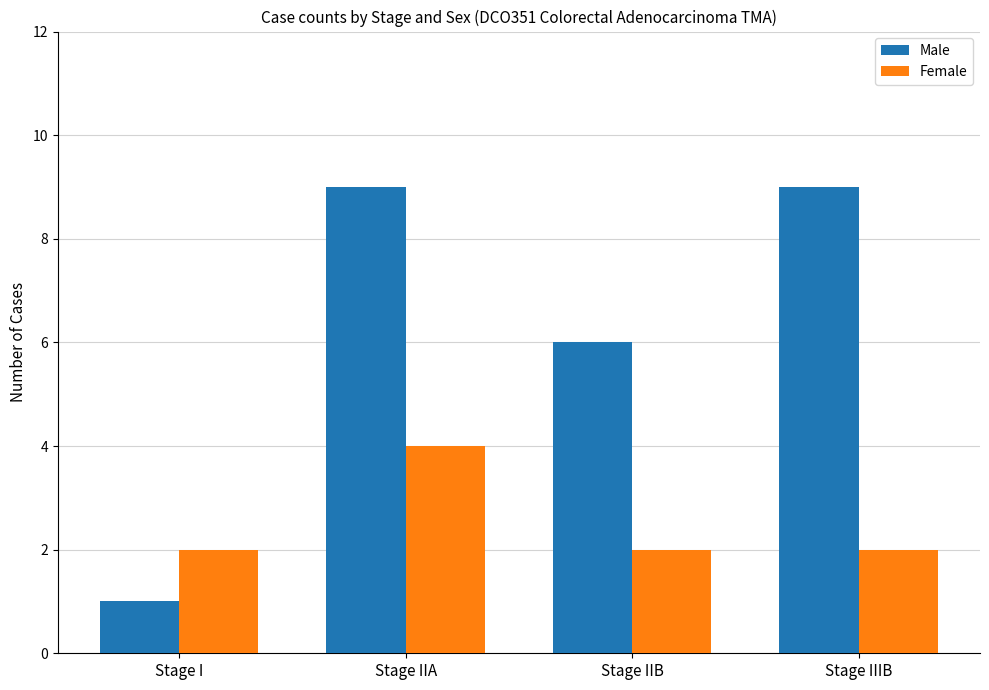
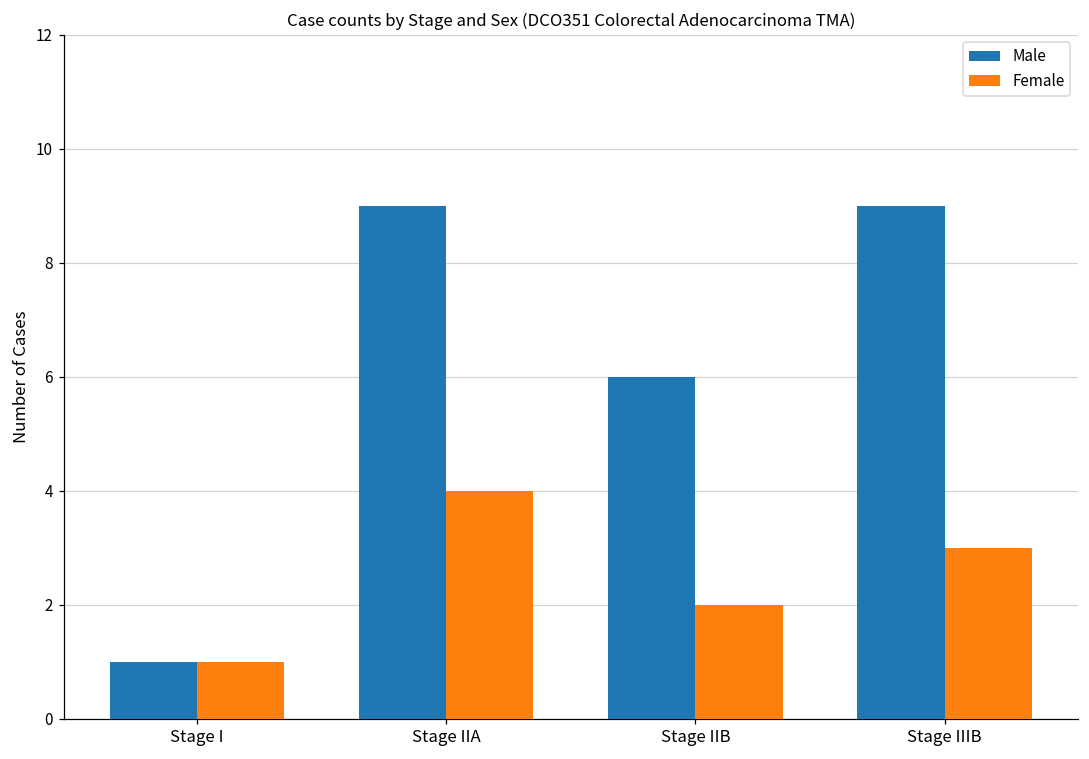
Female, Stage I: 2 -> 1
Female, Stage IIIB: 2 -> 3
